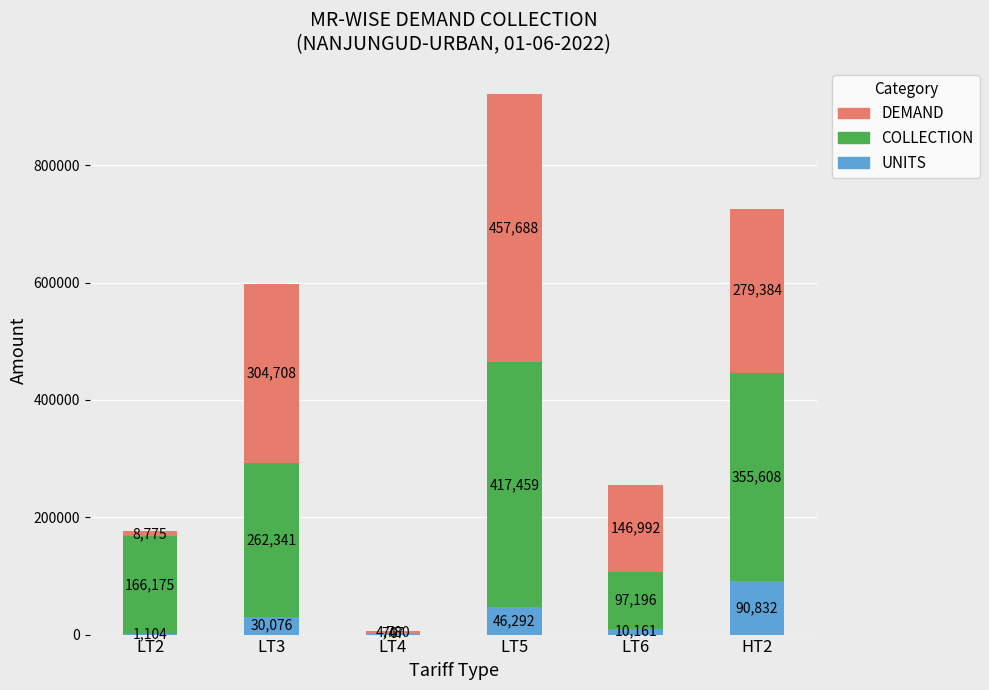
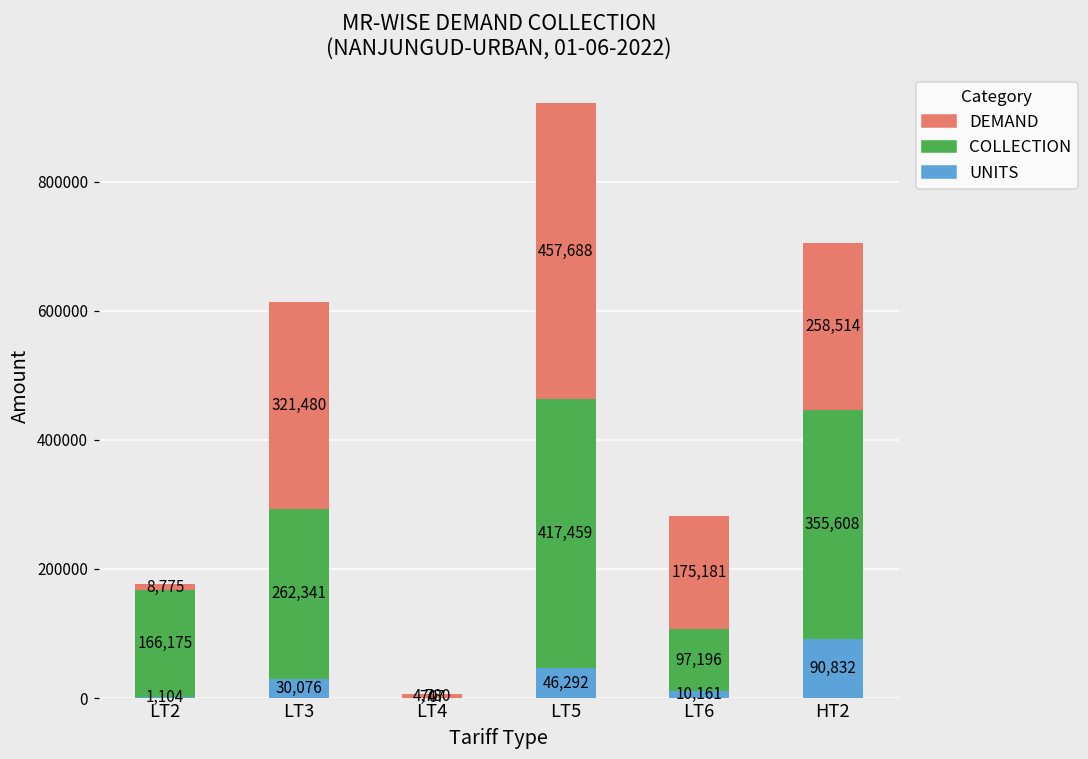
DEMAND, LT3: 304,708 -> 321,480
DEMAND, LT6: 146,992 -> 175,181
DEMAND, HT2: 279,384 -> 258,514
